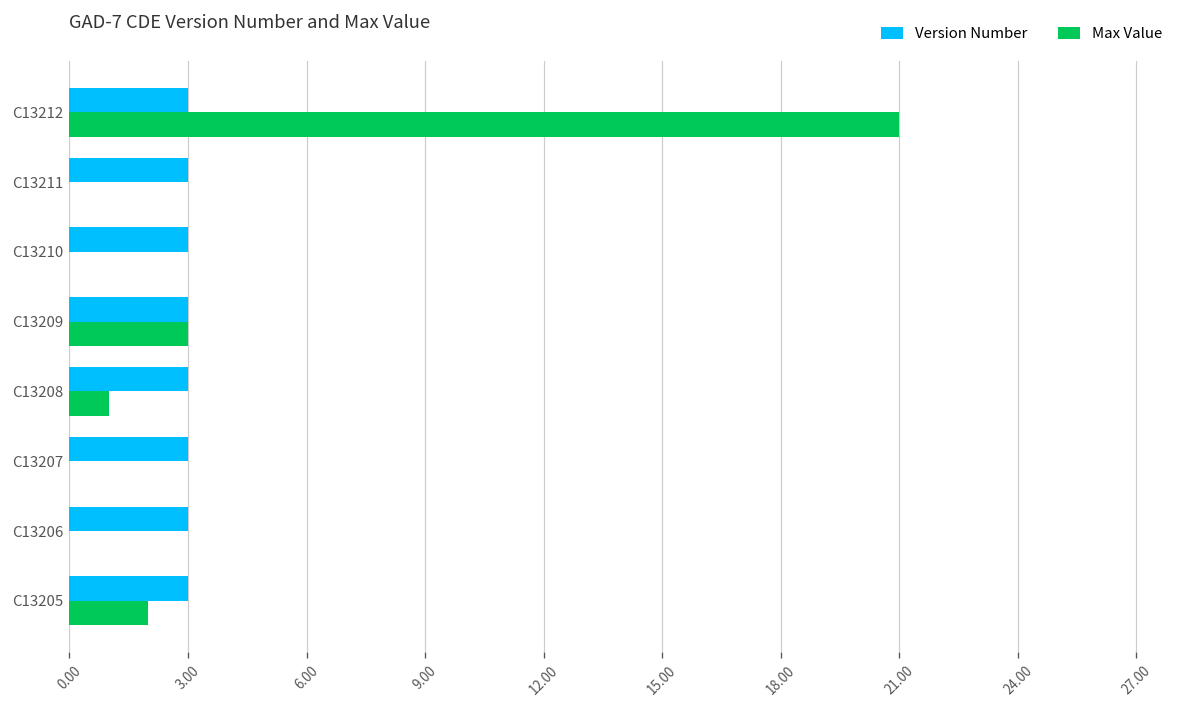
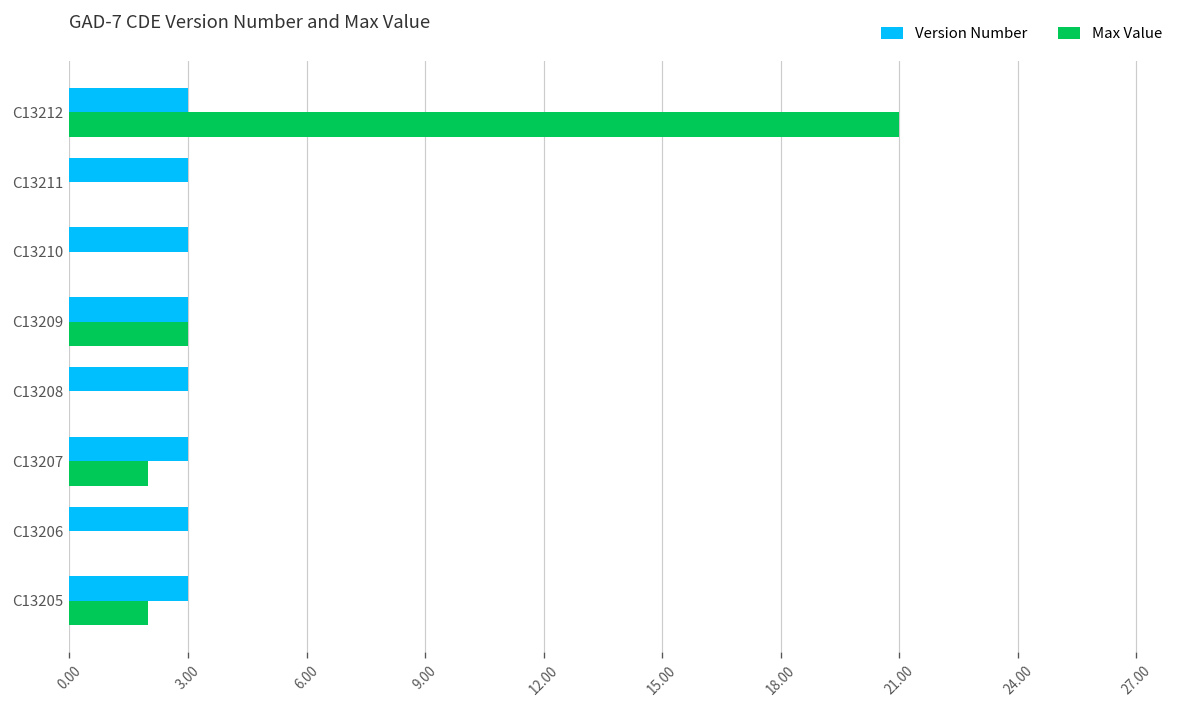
Max Value, C13208: 1 -> 0
Max Value, C13207: 0 -> 2
